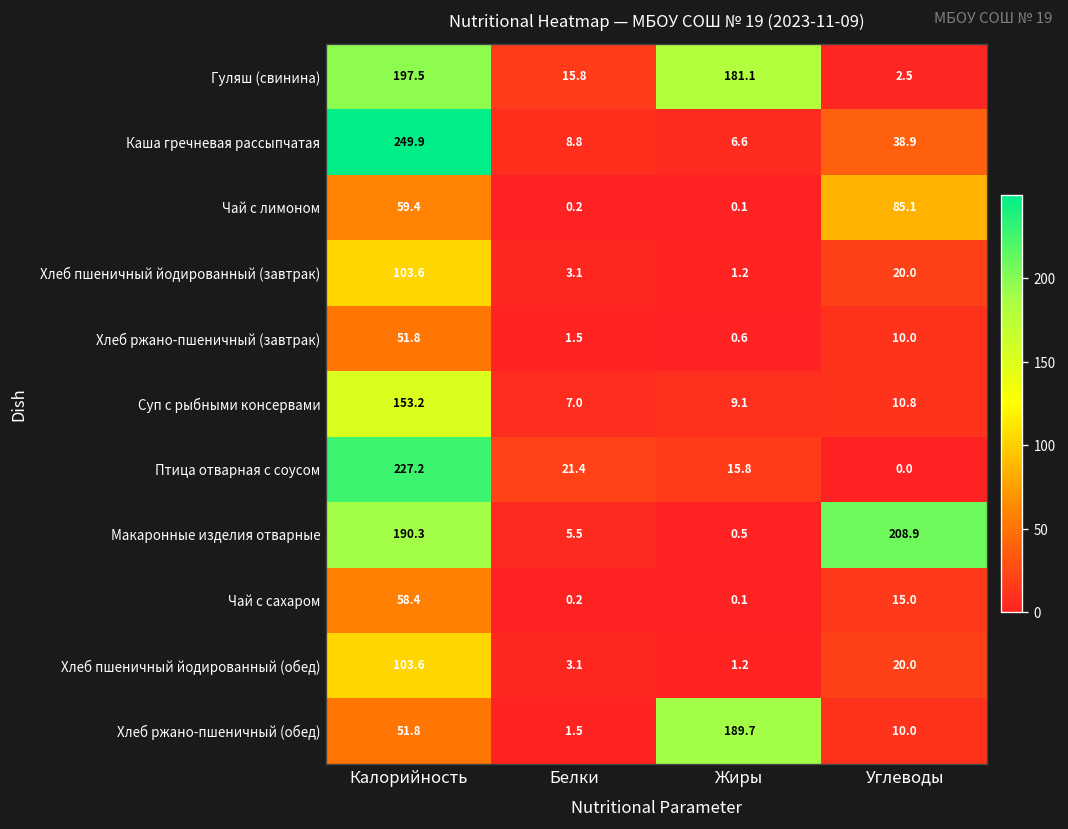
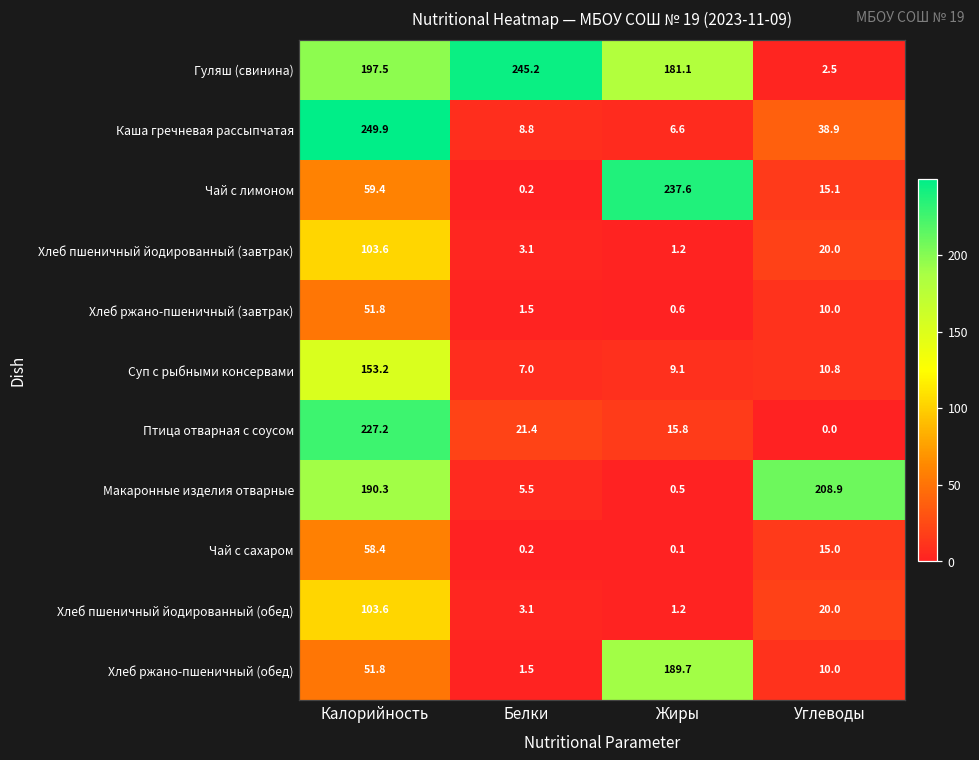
Гуляш (свинина), Белки: 15.8 -> 245.2
Чай с лимоном, Жиры: 0.1 -> 237.6
Чай с лимоном, Углеводы: 85.1 -> 15.1
